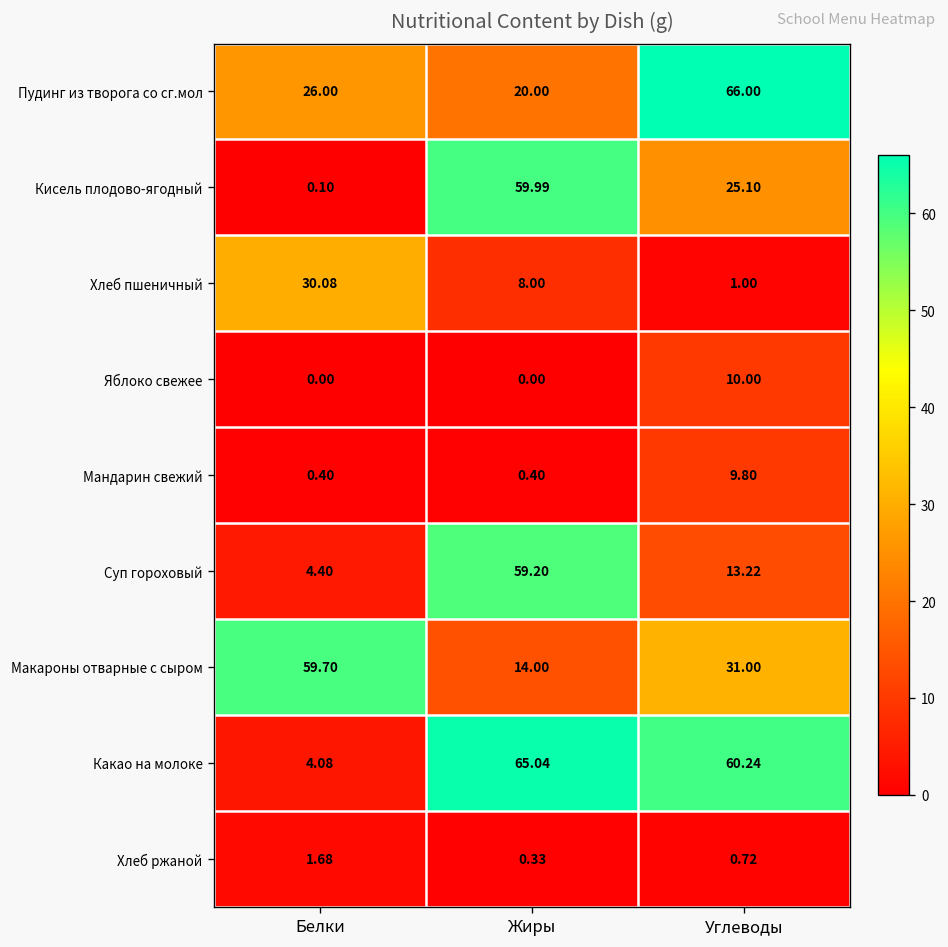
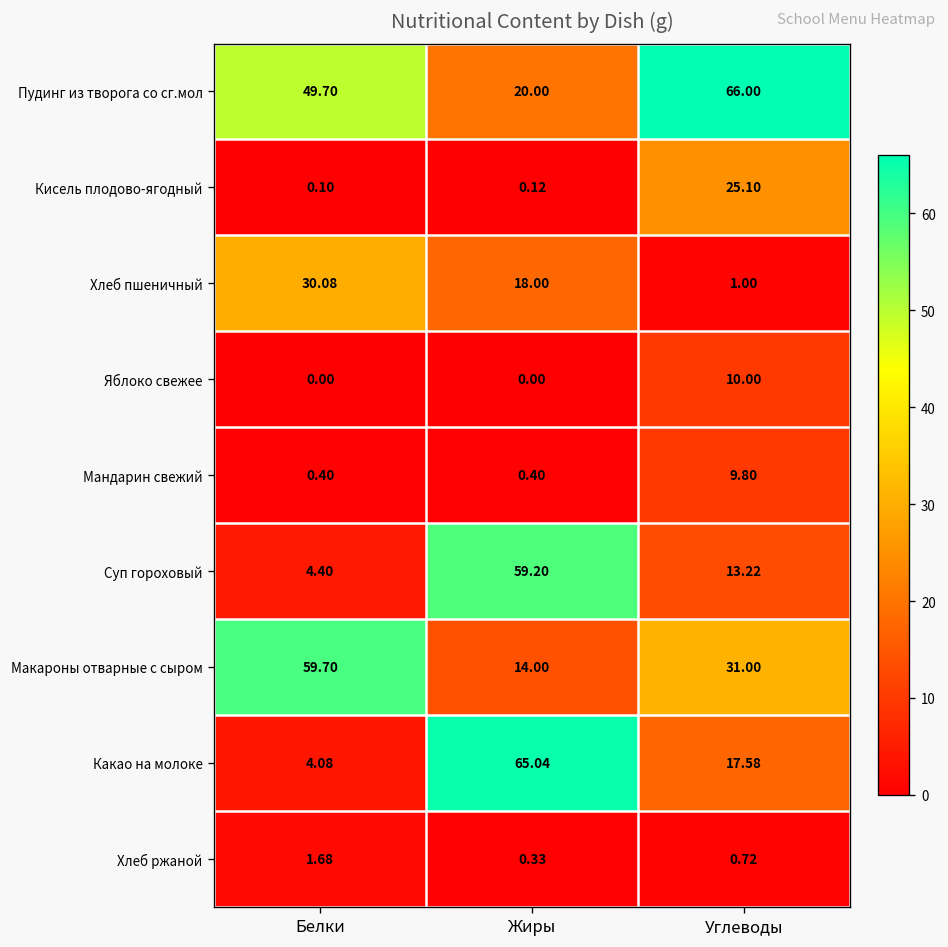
Пудинг из творога со сг.мол, Белки: 26.00 -> 49.70
Кисель плодово-ягодный, Жиры: 59.99 -> 0.12
Хлеб пшеничный, Жиры: 8.00 -> 18.00
Какао на молоке, Углеводы: 60.24 -> 17.58
